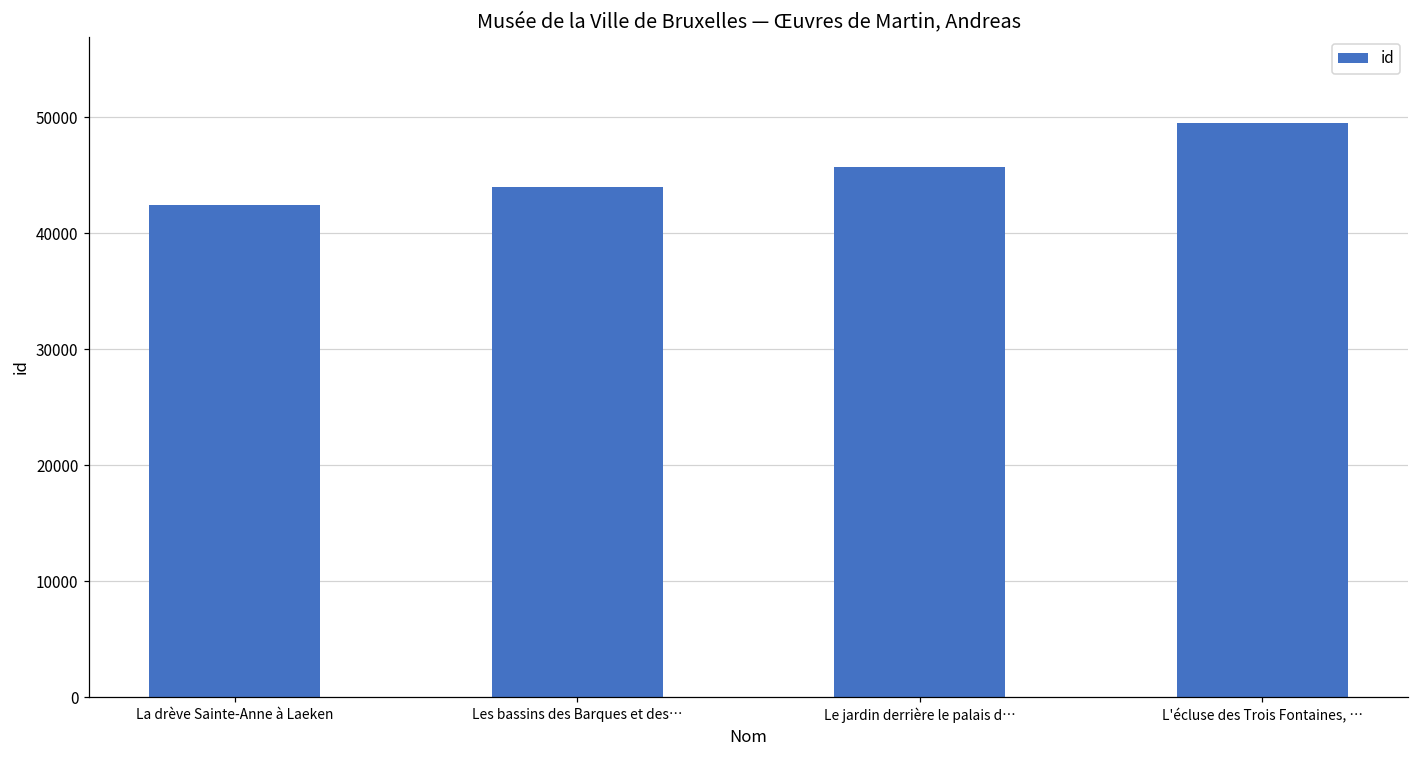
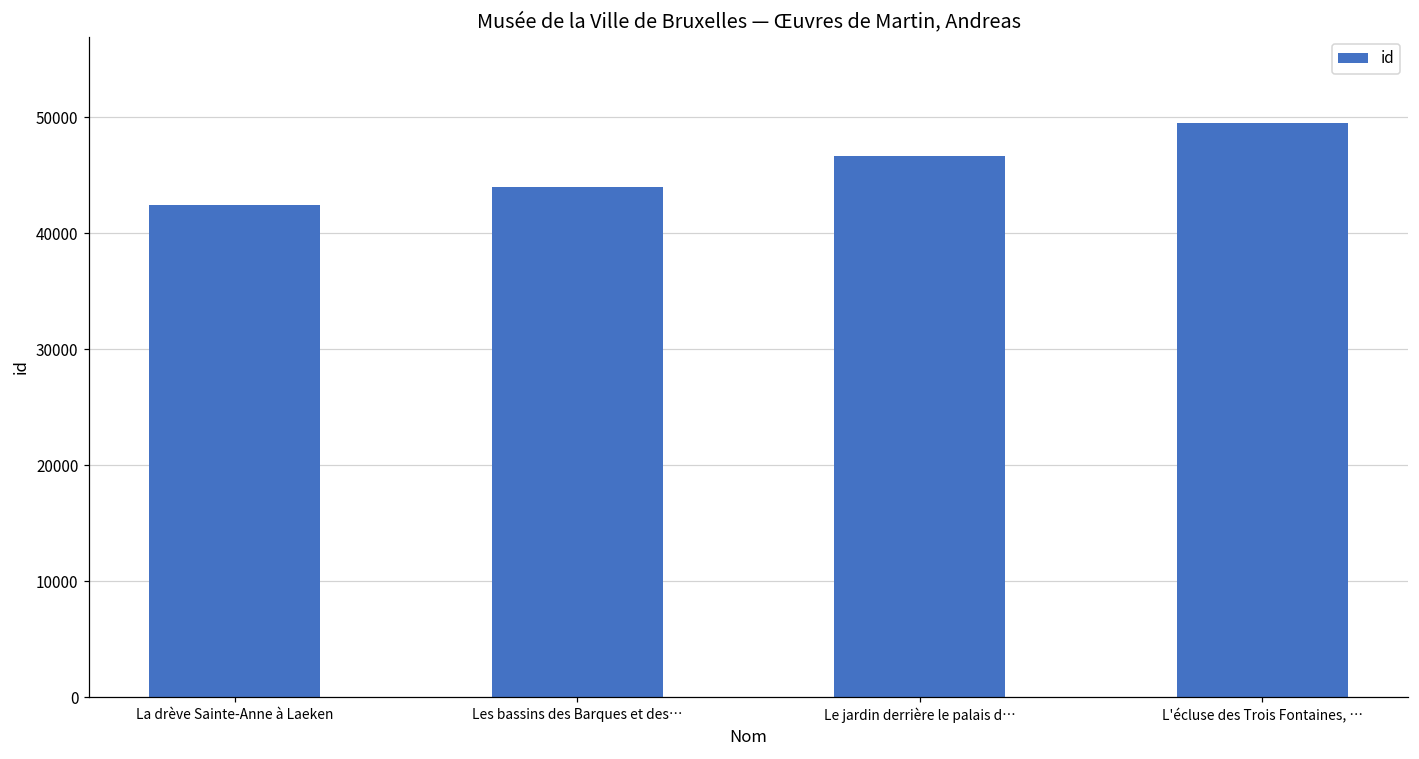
Le jardin derrière le palais d…: 45700 -> 46700
